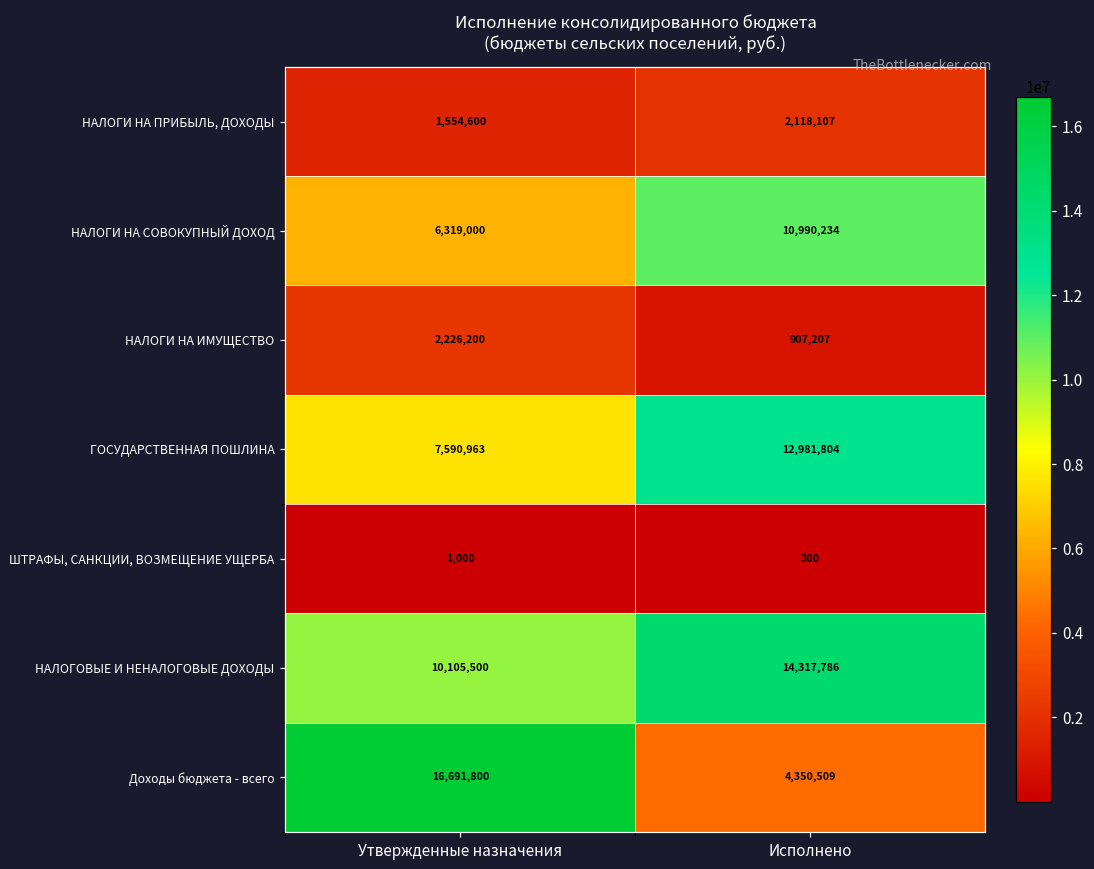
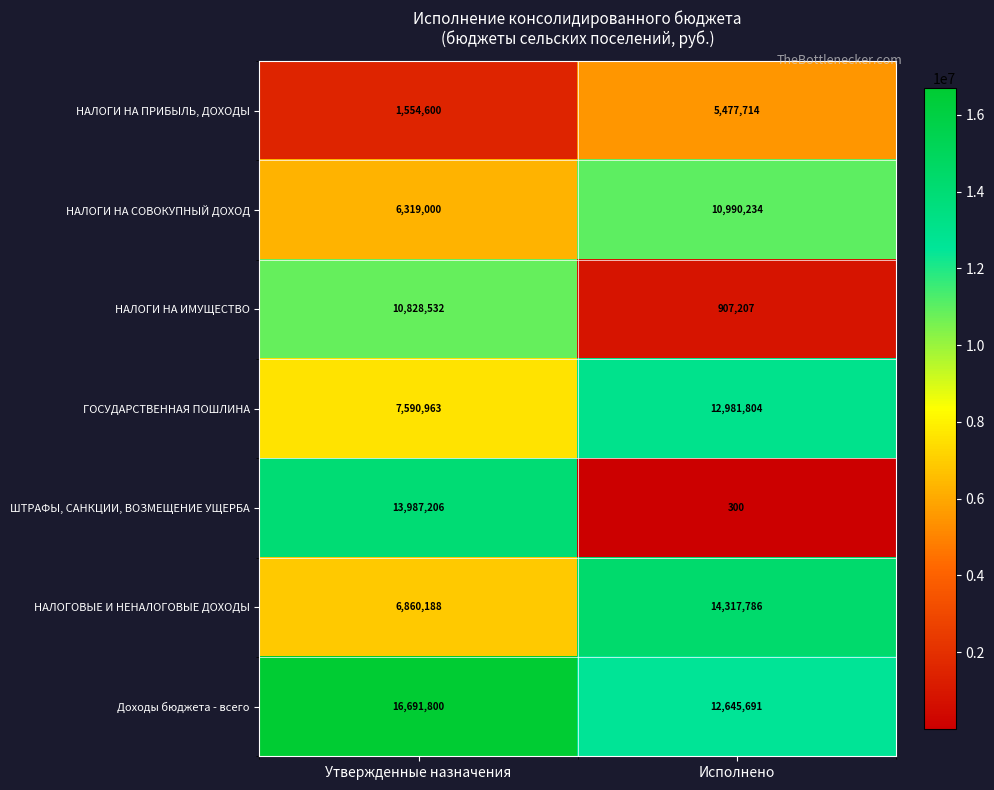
НАЛОГИ НА ПРИБЫЛЬ, ДОХОДЫ, Исполнено: 2,118,107 -> 5,477,714
НАЛОГИ НА ИМУЩЕСТВО, Утвержденные назначения: 2,226,200 -> 10,828,532
ШТРАФЫ, САНКЦИИ, ВОЗМЕЩЕНИЕ УЩЕРБА, Утвержденные назначения: 1,000 -> 13,987,206
НАЛОГОВЫЕ И НЕНАЛОГОВЫЕ ДОХОДЫ, Утвержденные назначения: 10,105,500 -> 6,860,188
Доходы бюджета - всего, Исполнено: 4,350,509 -> 12,645,691
